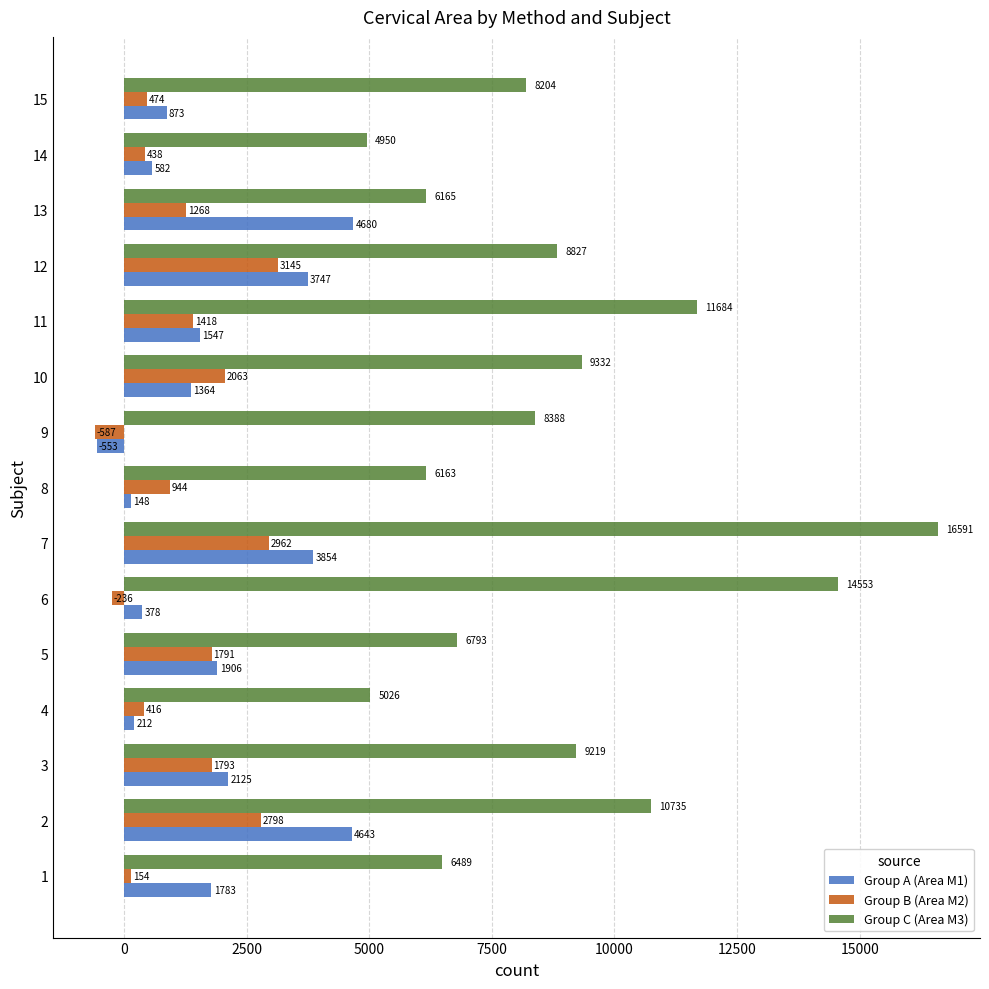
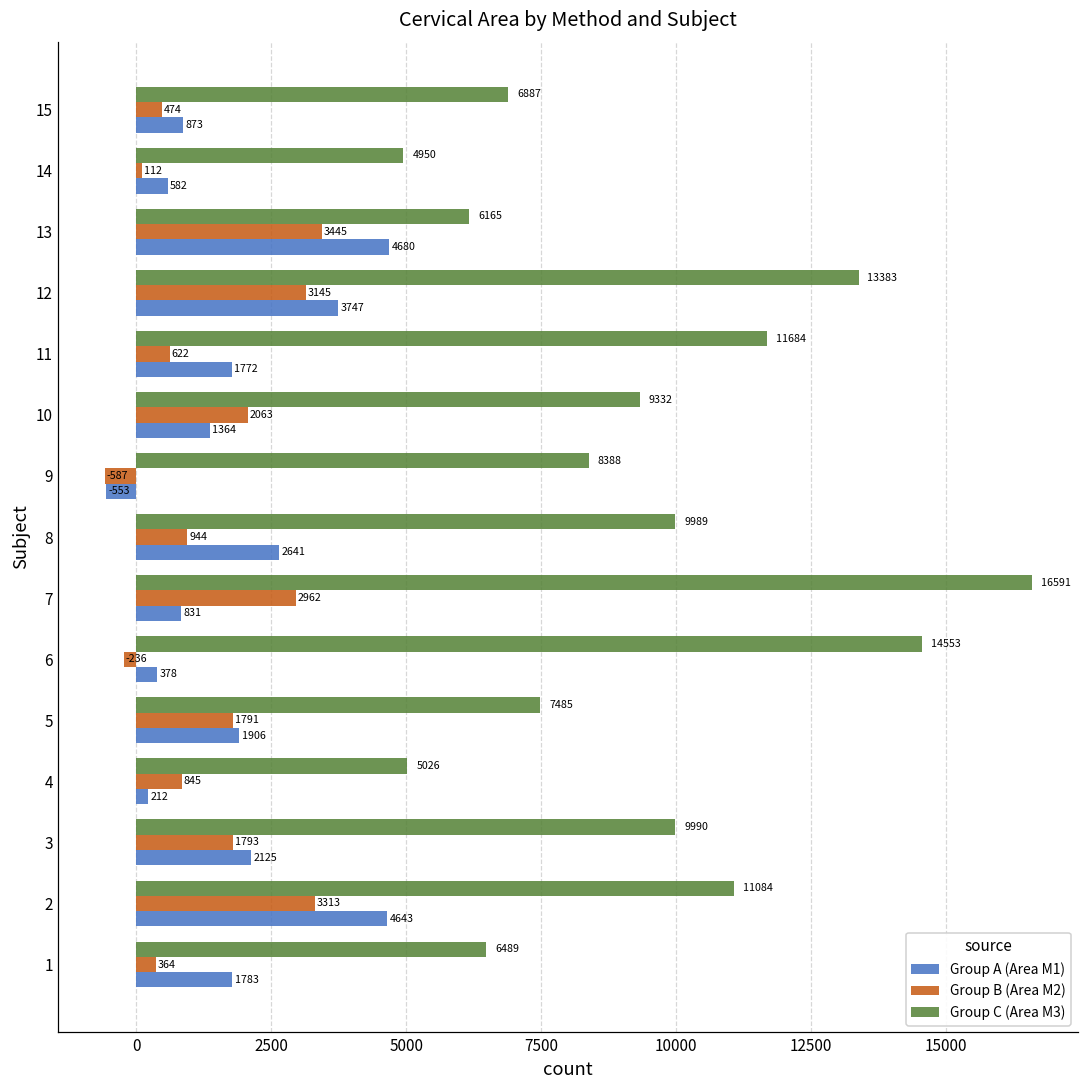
Group C (Area M3), 15: 8204 -> 6887
Group B (Area M2), 14: 438 -> 112
Group B (Area M2), 13: 1268 -> 3445
Group C (Area M3), 12: 8827 -> 13383
Group B (Area M2), 11: 1418 -> 622
Group A (Area M1), 11: 1547 -> 1772
Group C (Area M3), 8: 6163 -> 9989
Group A (Area M1), 8: 148 -> 2641
Group A (Area M1), 7: 3854 -> 831
Group C (Area M3), 5: 6793 -> 7485
Group B (Area M2), 4: 416 -> 845
Group C (Area M3), 3: 9219 -> 9990
Group C (Area M3), 2: 10735 -> 11084
Group B (Area M2), 2: 2798 -> 3313
Group B (Area M2), 1: 154 -> 364
